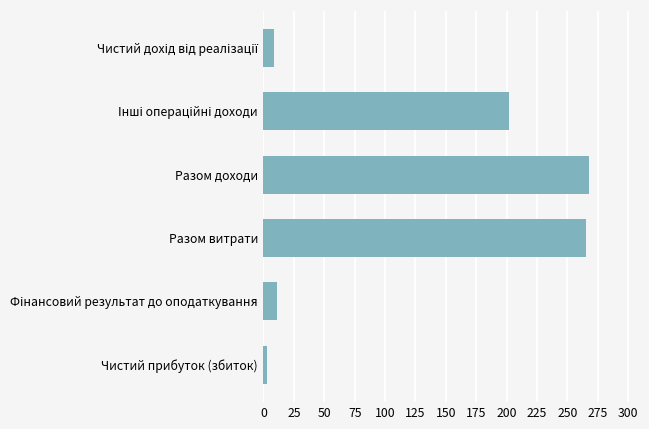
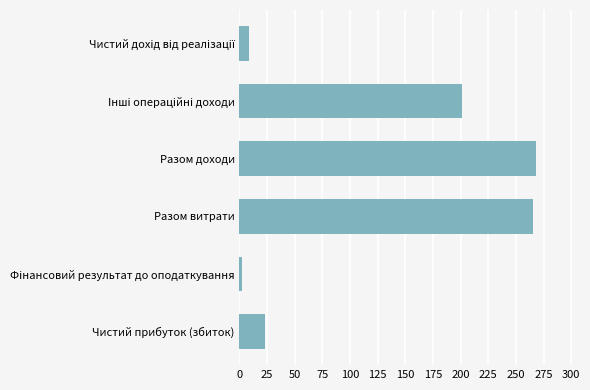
Фінансовий результат до оподаткування: 11 -> 3
Чистий прибуток (збиток): 3 -> 24
